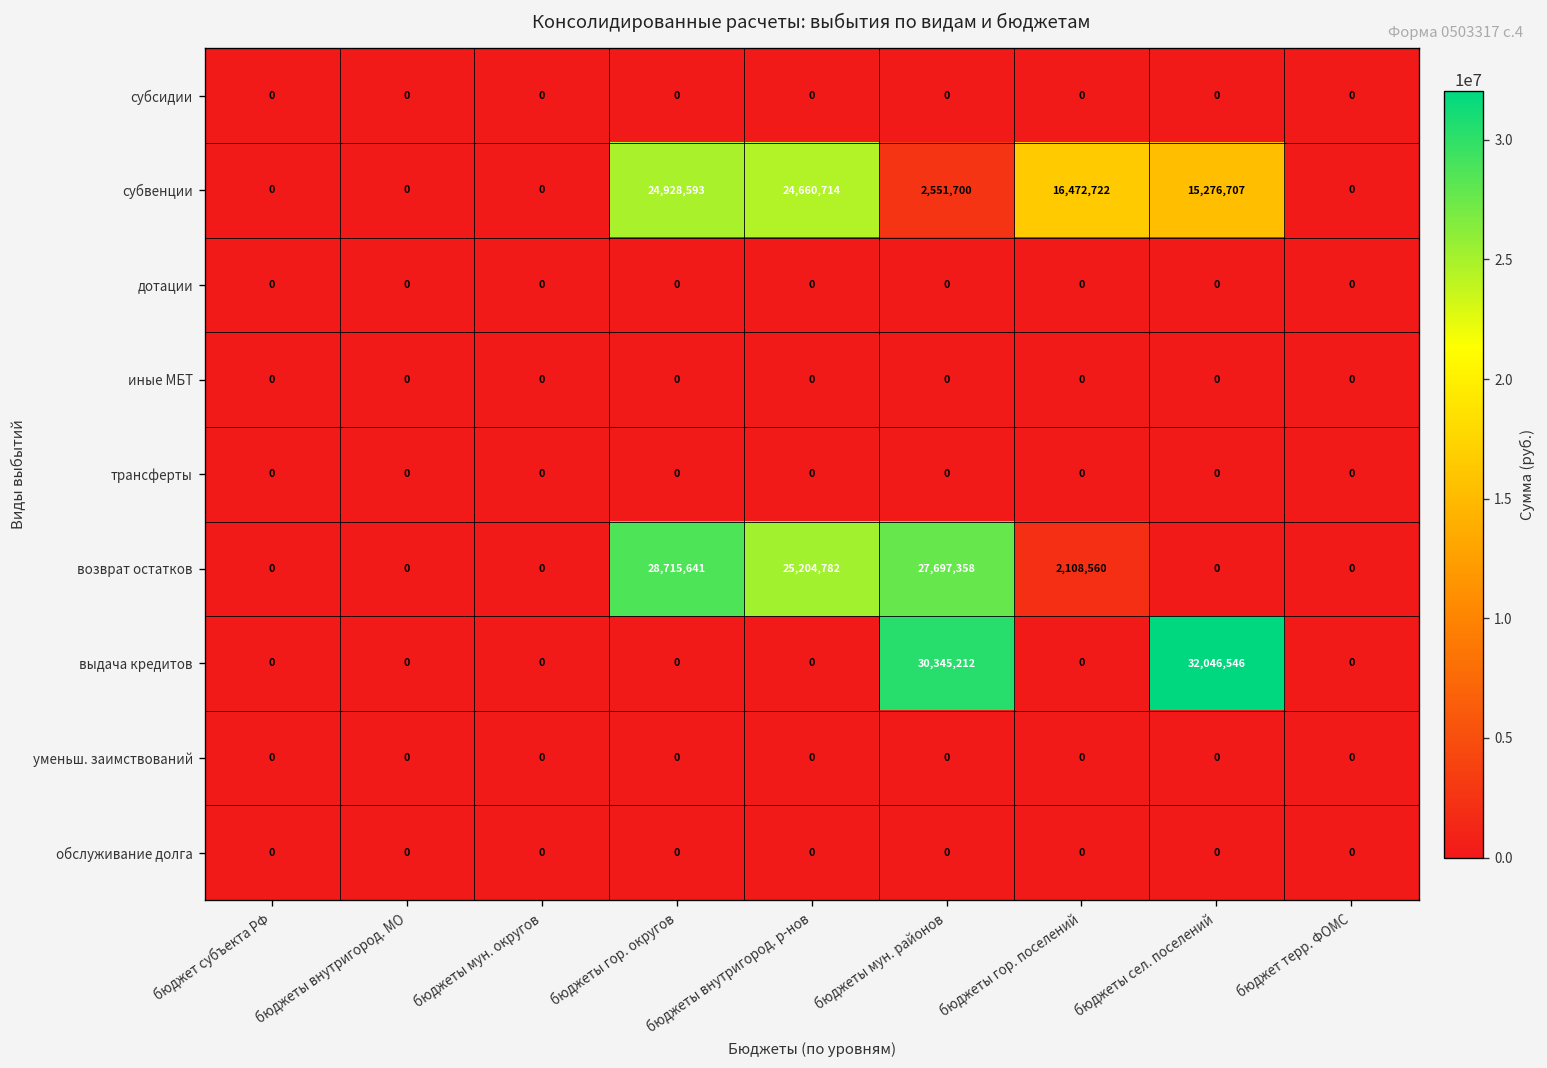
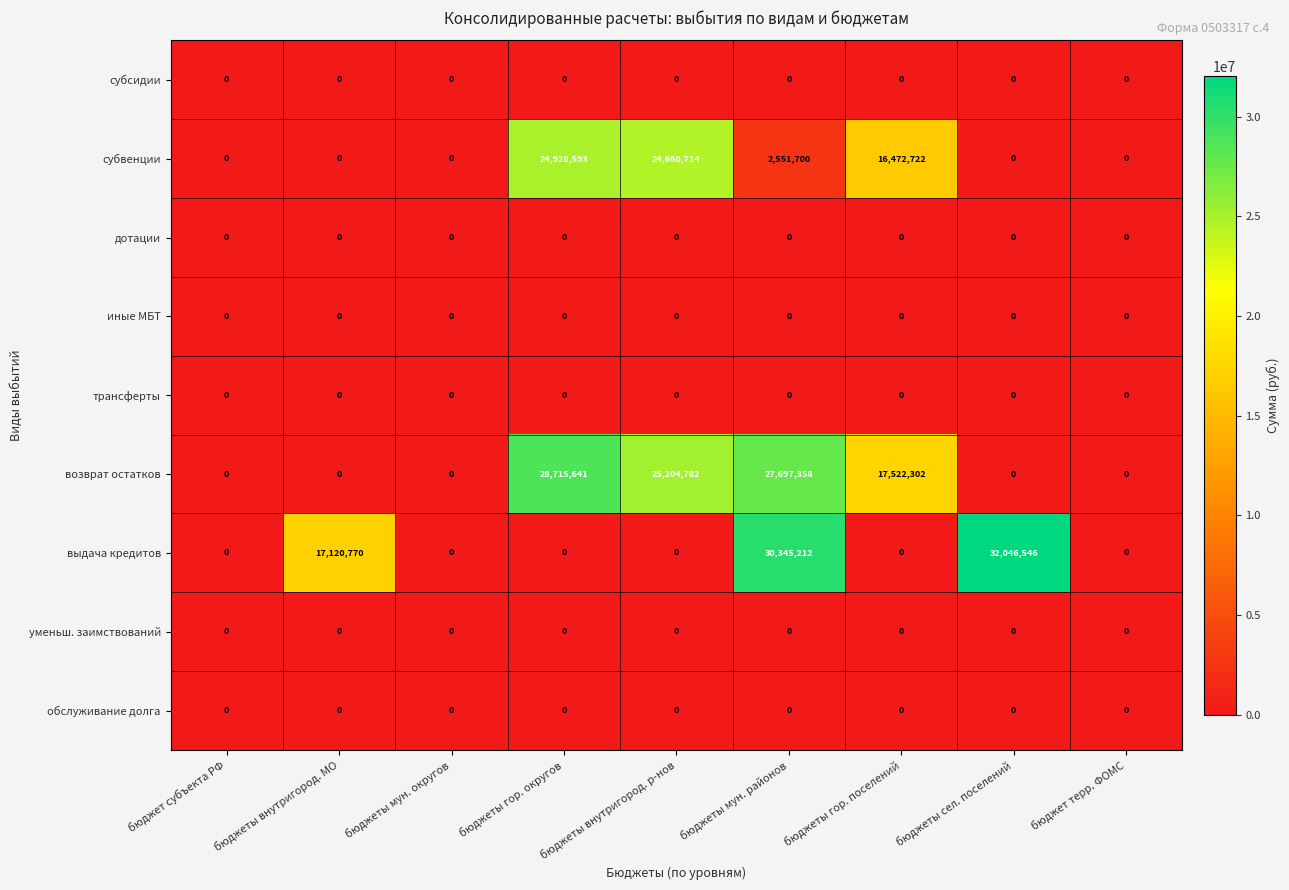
субвенции, бюджеты сел. поселений: 15,276,707 -> 0
возврат остатков, бюджеты гор. поселений: 2,108,560 -> 17,522,302
выдача кредитов, бюджеты внутригород. МО: 0 -> 17,120,770
